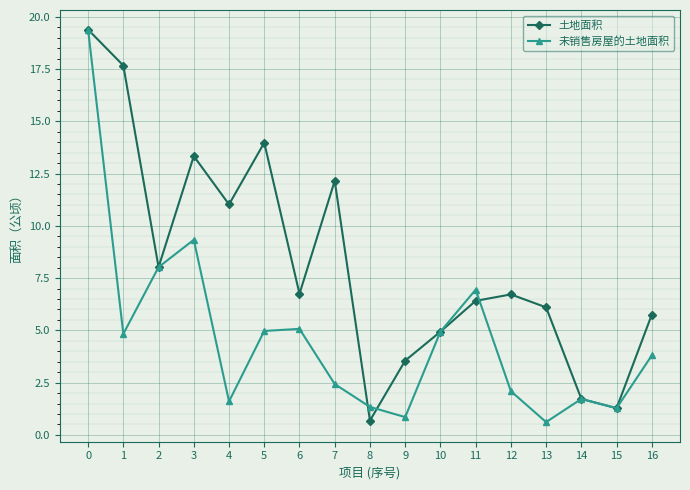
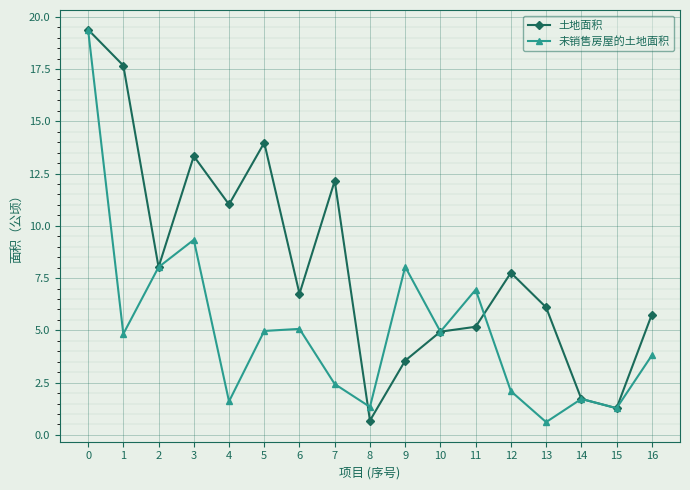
未销售房屋的土地面积, 9: 0.9 -> 8.0
土地面积, 11: 6.4 -> 5.2
土地面积, 12: 6.7 -> 7.8
